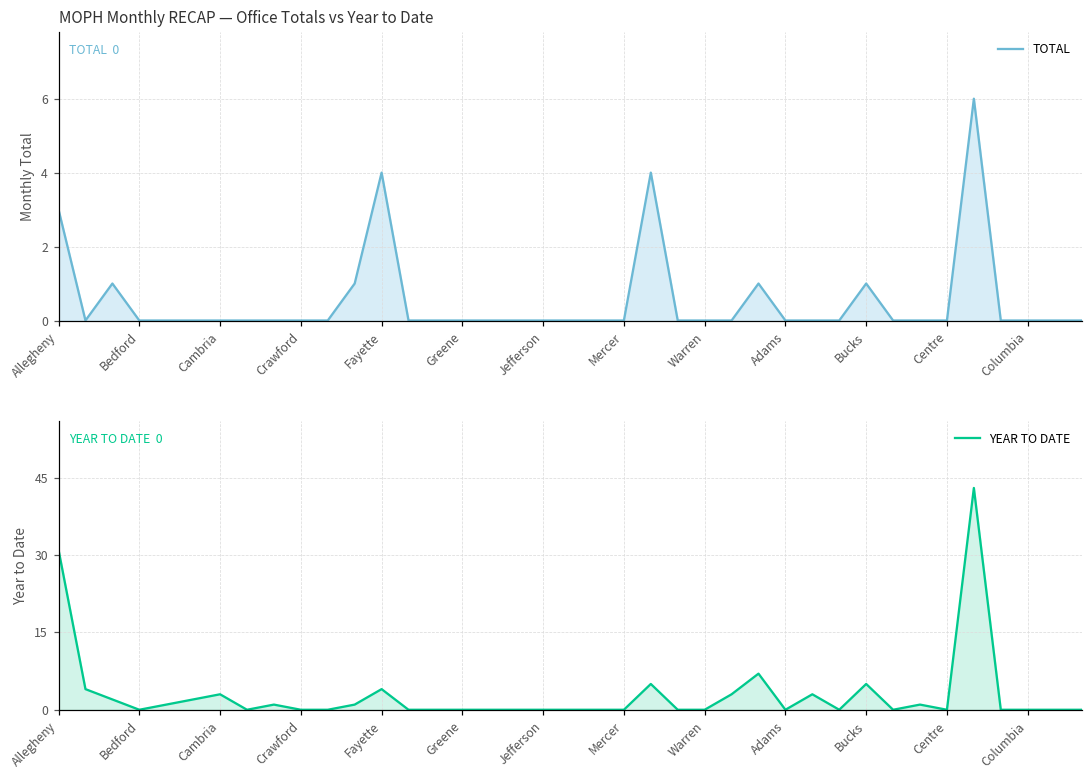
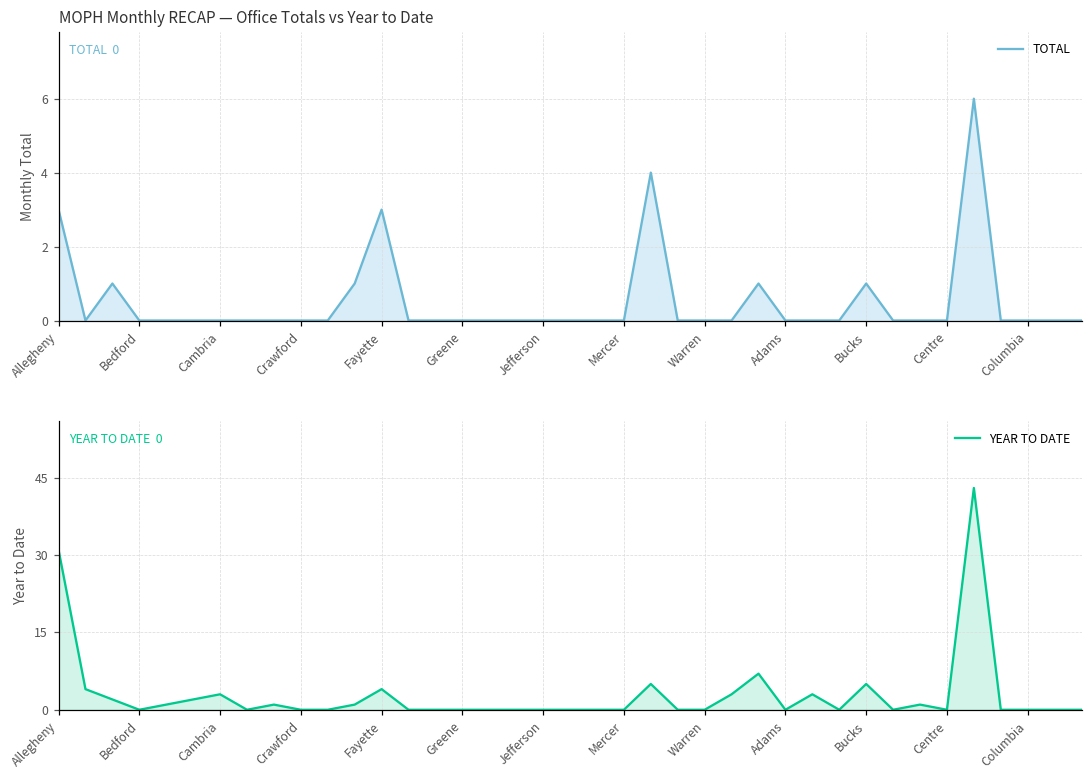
MOPH Monthly RECAP — Office Totals vs Year to Date, Fayette: 4 -> 3
